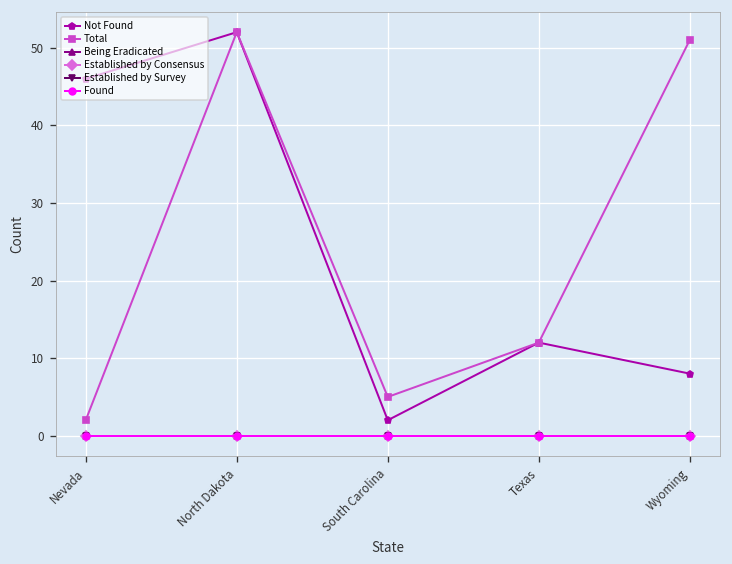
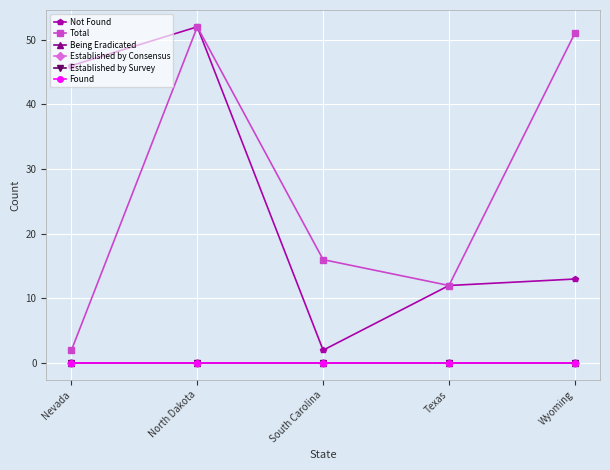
Total, South Carolina: 5 -> 16
Not Found, Wyoming: 8 -> 13
